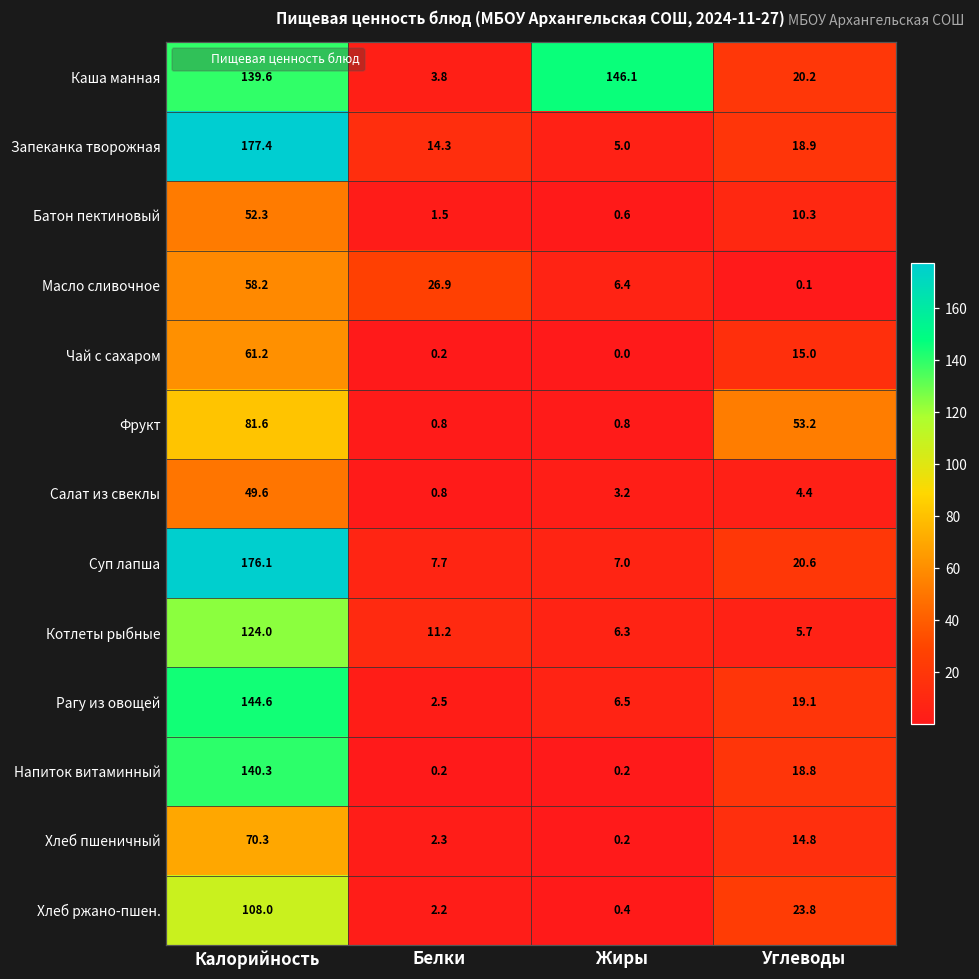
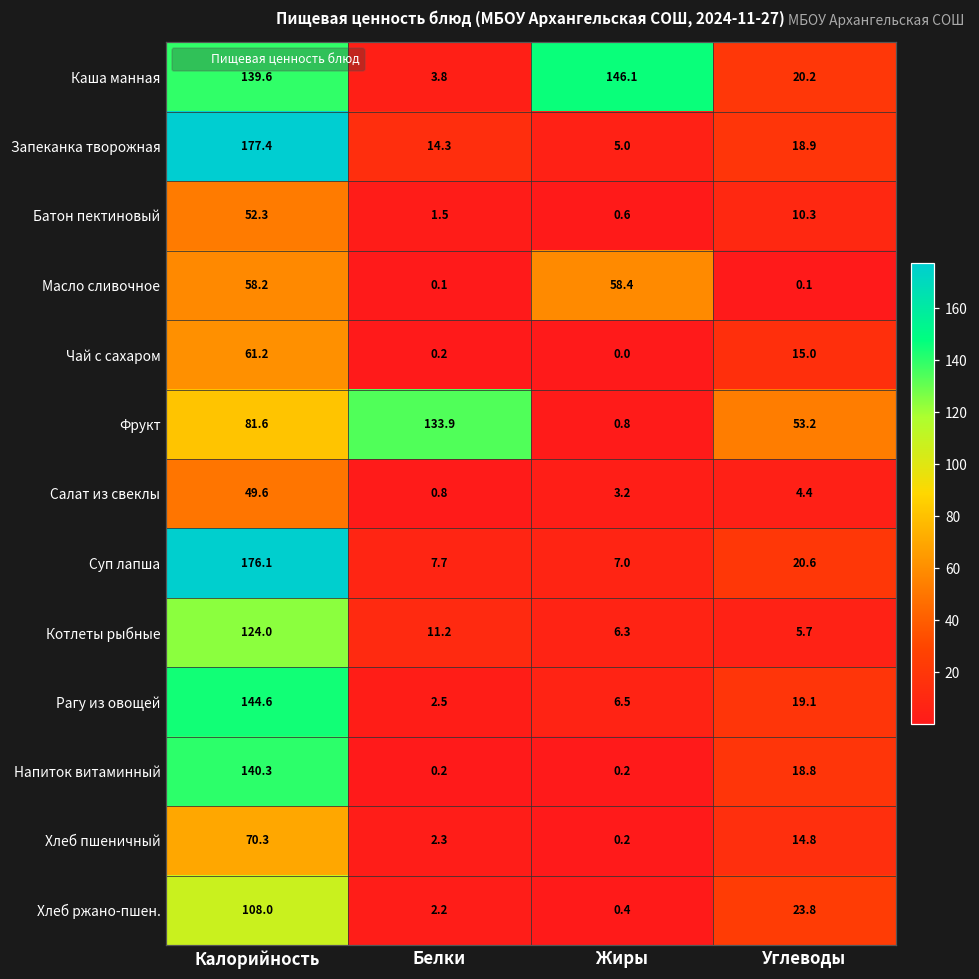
Масло сливочное, Белки: 26.9 -> 0.1
Масло сливочное, Жиры: 6.4 -> 58.4
Фрукт, Белки: 0.8 -> 133.9
